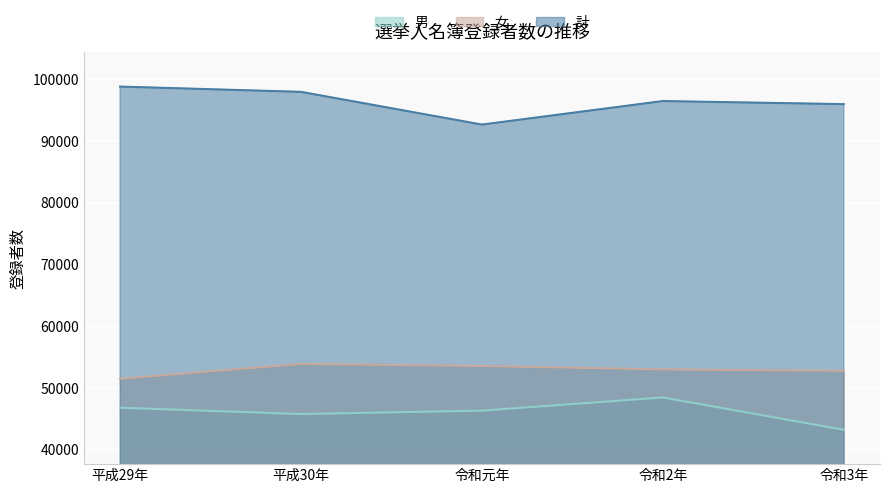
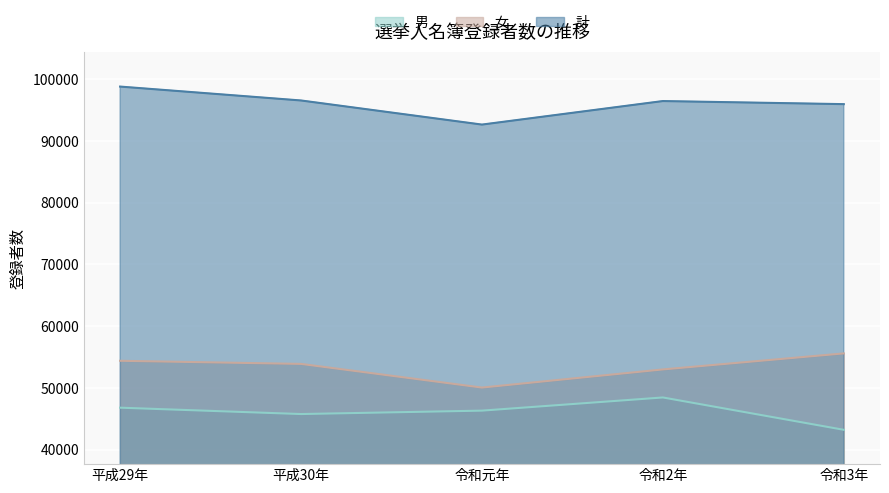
女, 平成29年: 51000 -> 54000
計, 平成30年: 98000 -> 97000
女, 令和元年: 54000 -> 50000
女, 令和3年: 53000 -> 56000
